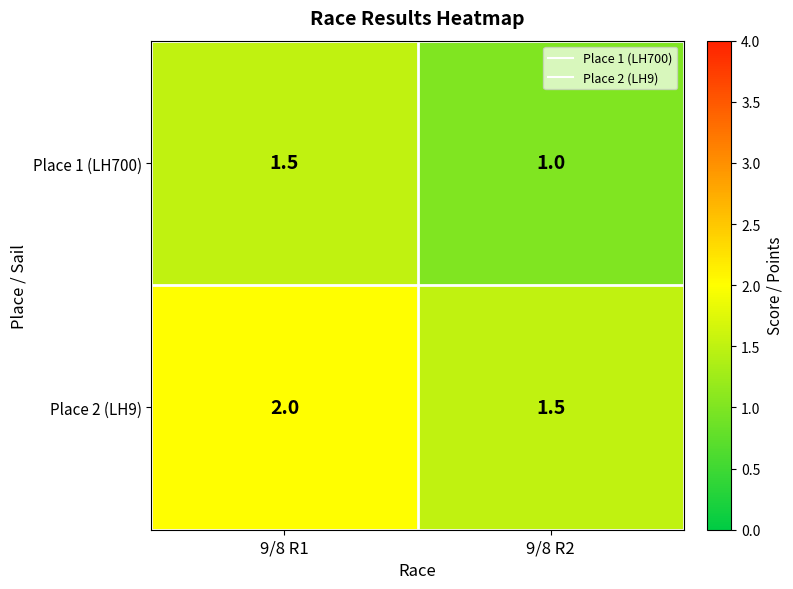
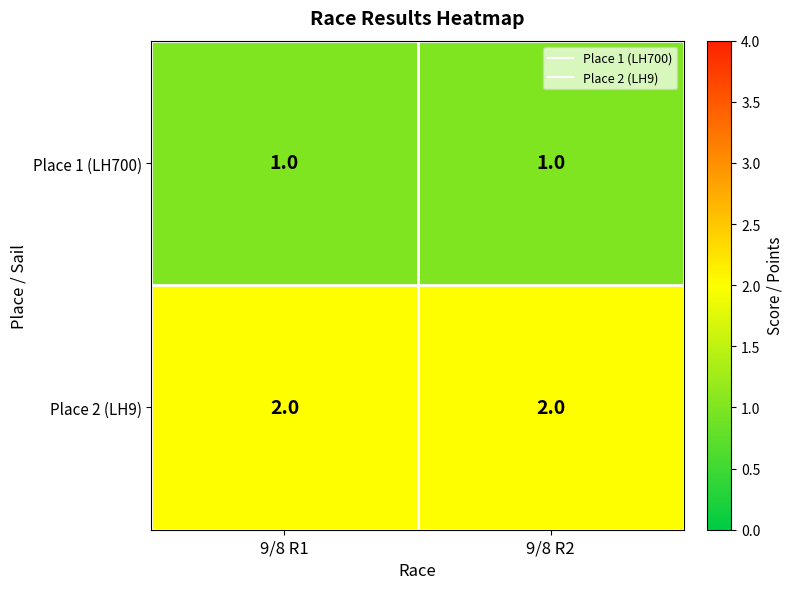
Place 1 (LH700), 9/8 R1: 1.5 -> 1.0
Place 2 (LH9), 9/8 R2: 1.5 -> 2.0
